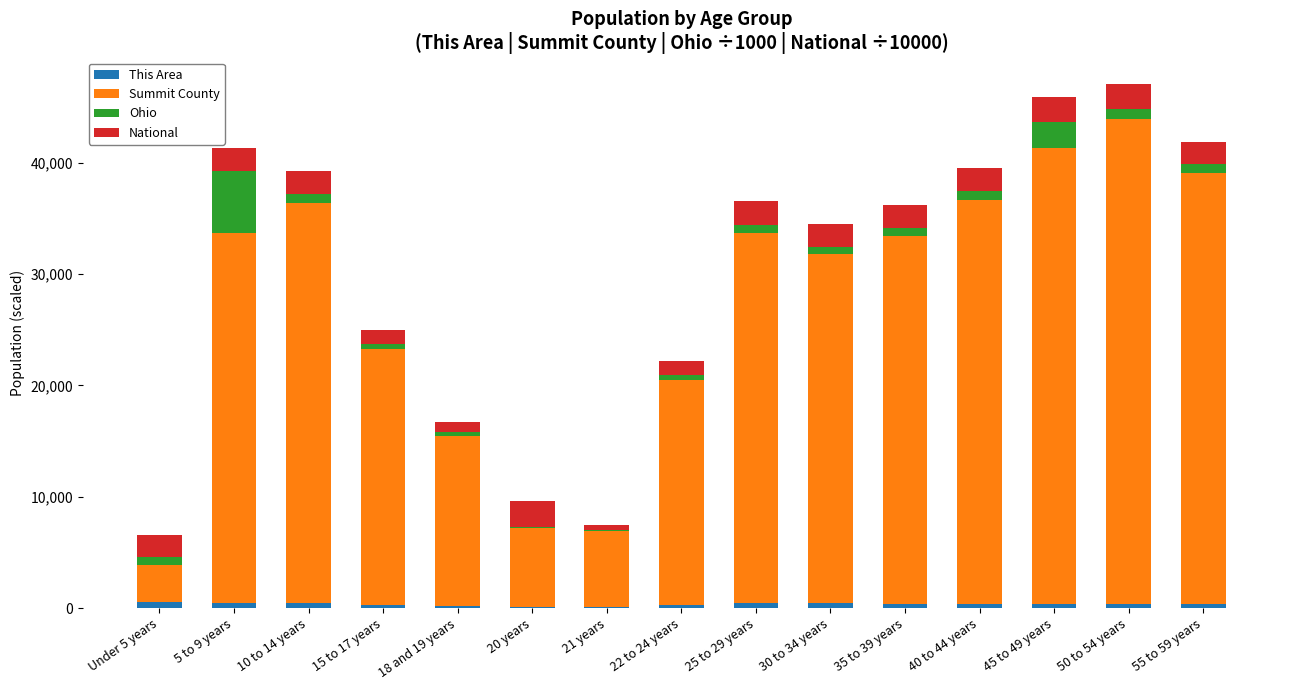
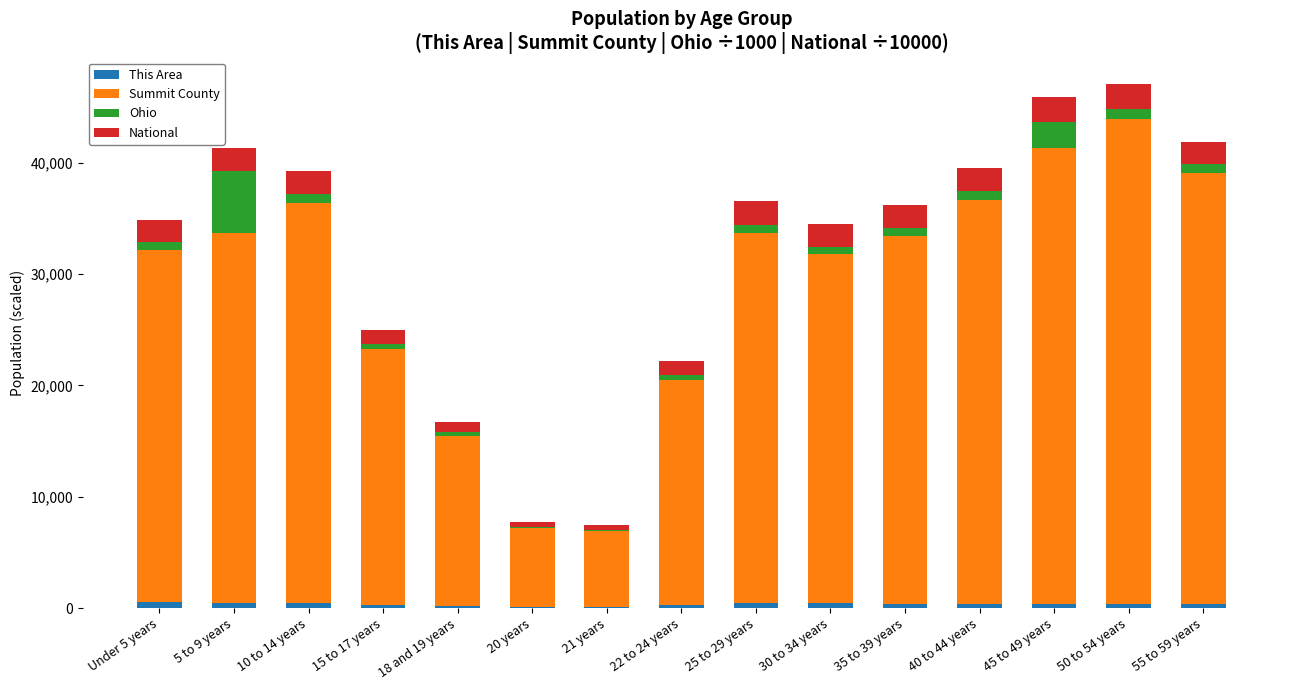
Summit County, Under 5 years: 3,300 -> 31,500
National, 20 years: 2,300 -> 500
